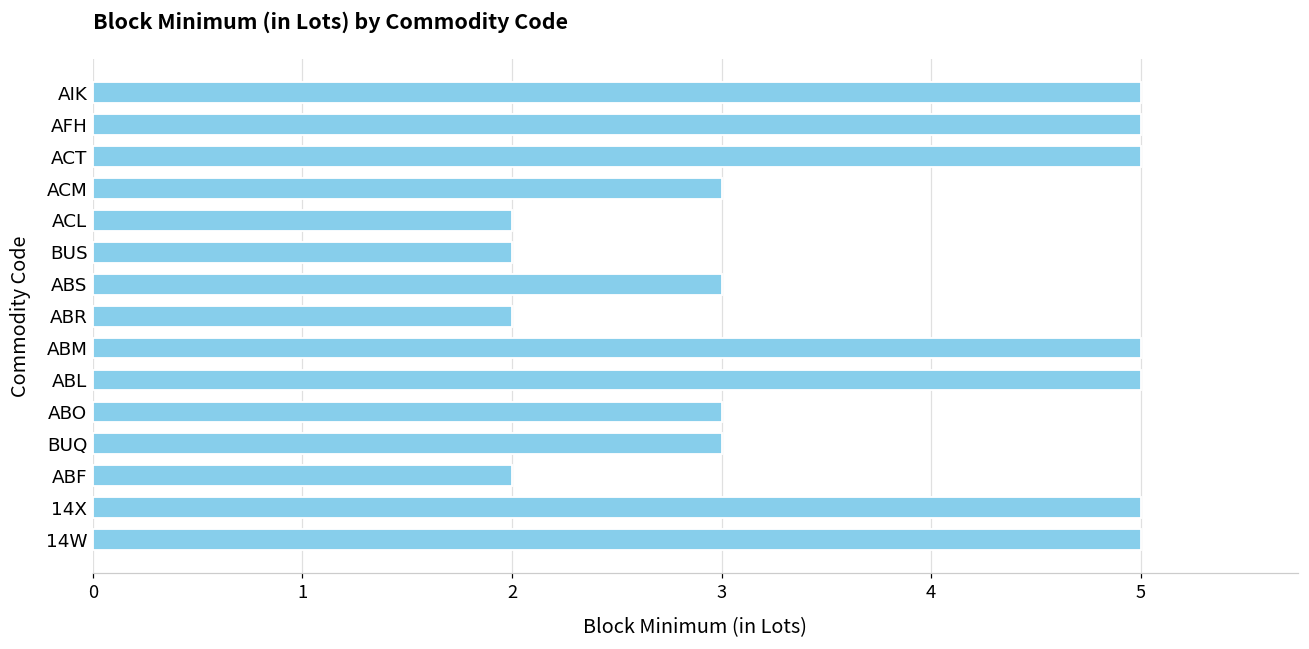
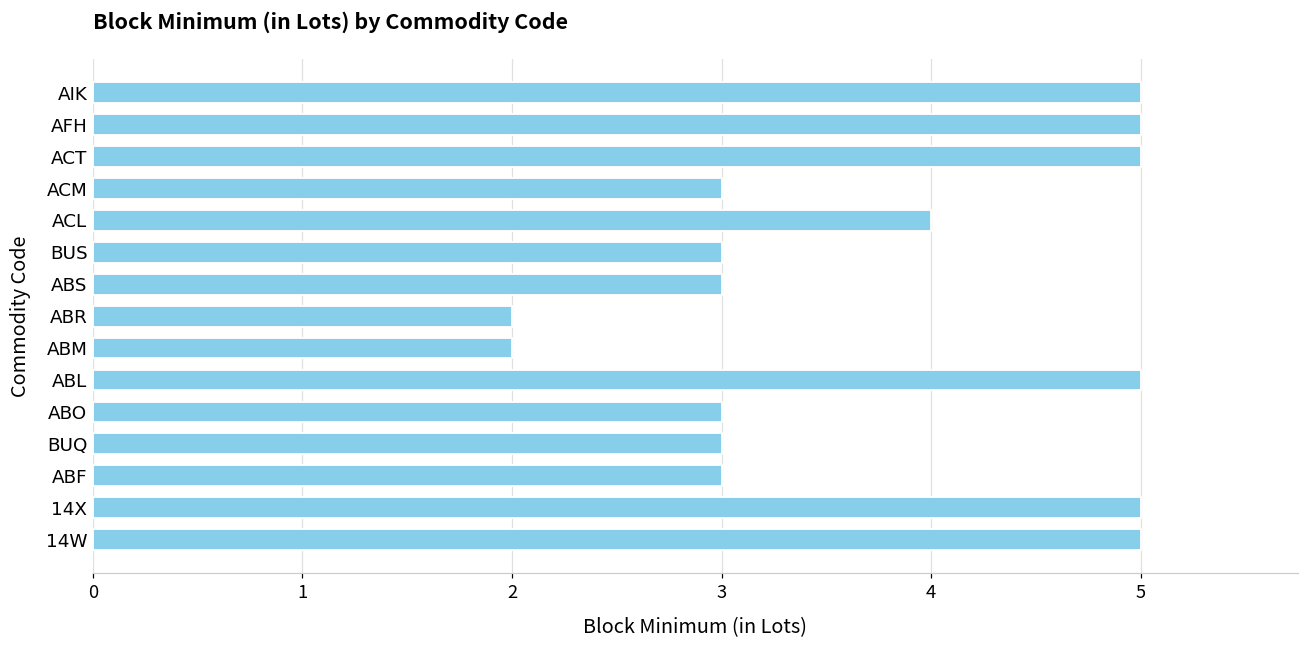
ACL: 2 -> 4
BUS: 2 -> 3
ABM: 5 -> 2
ABF: 2 -> 3
